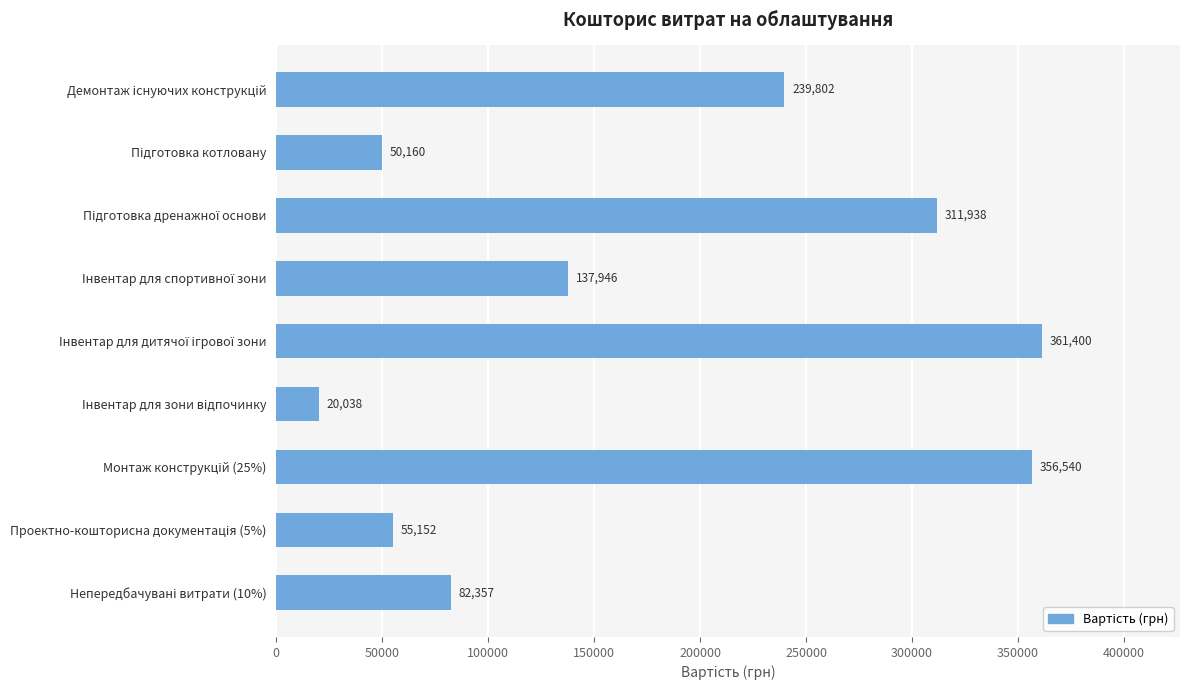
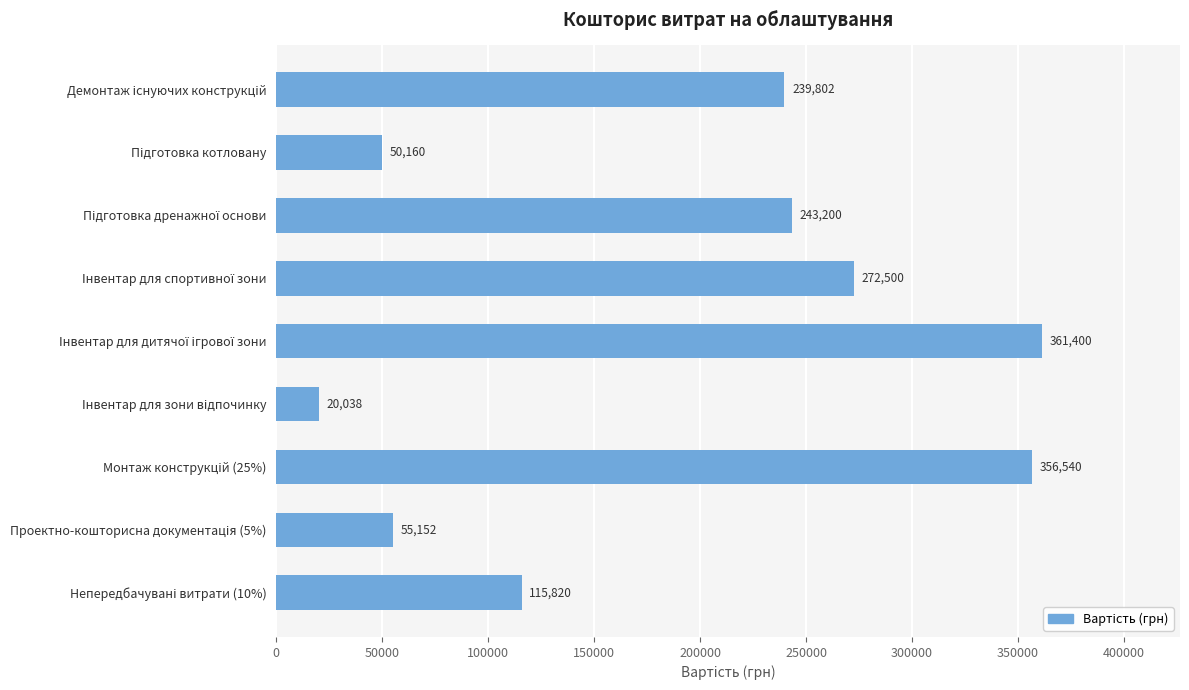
Підготовка дренажної основи: 311,938 -> 243,200
Інвентар для спортивної зони: 137,946 -> 272,500
Непередбачувані витрати (10%): 82,357 -> 115,820
